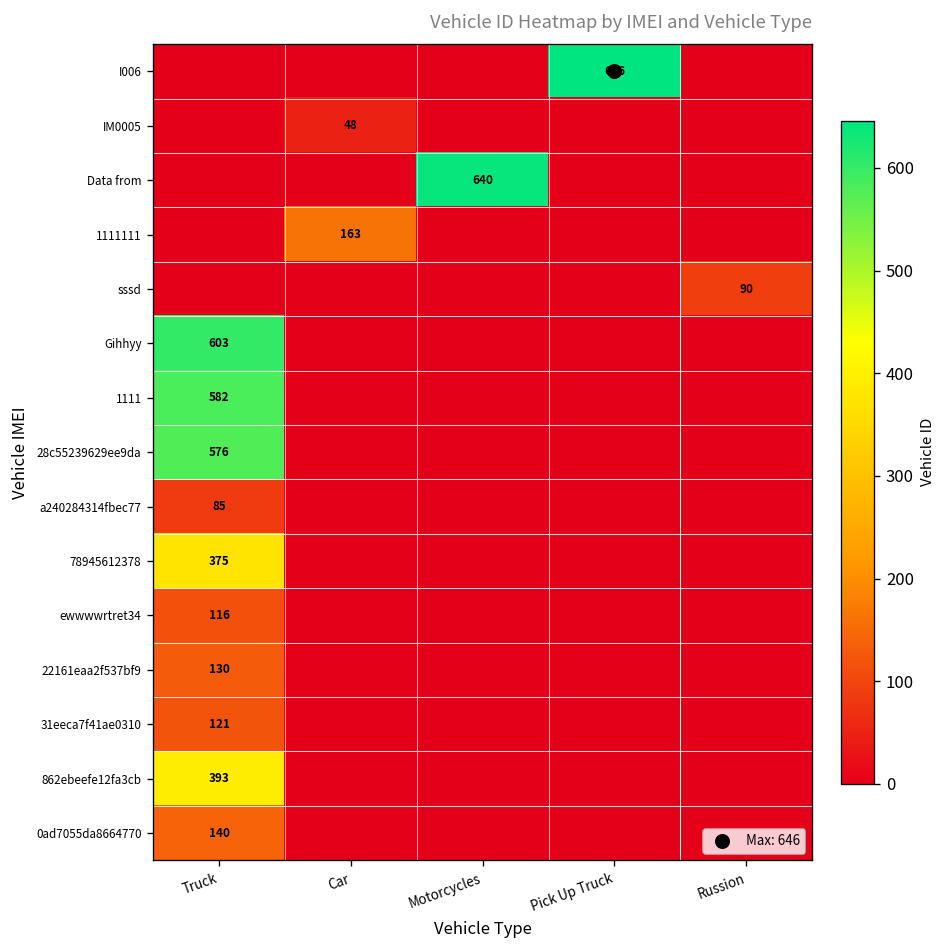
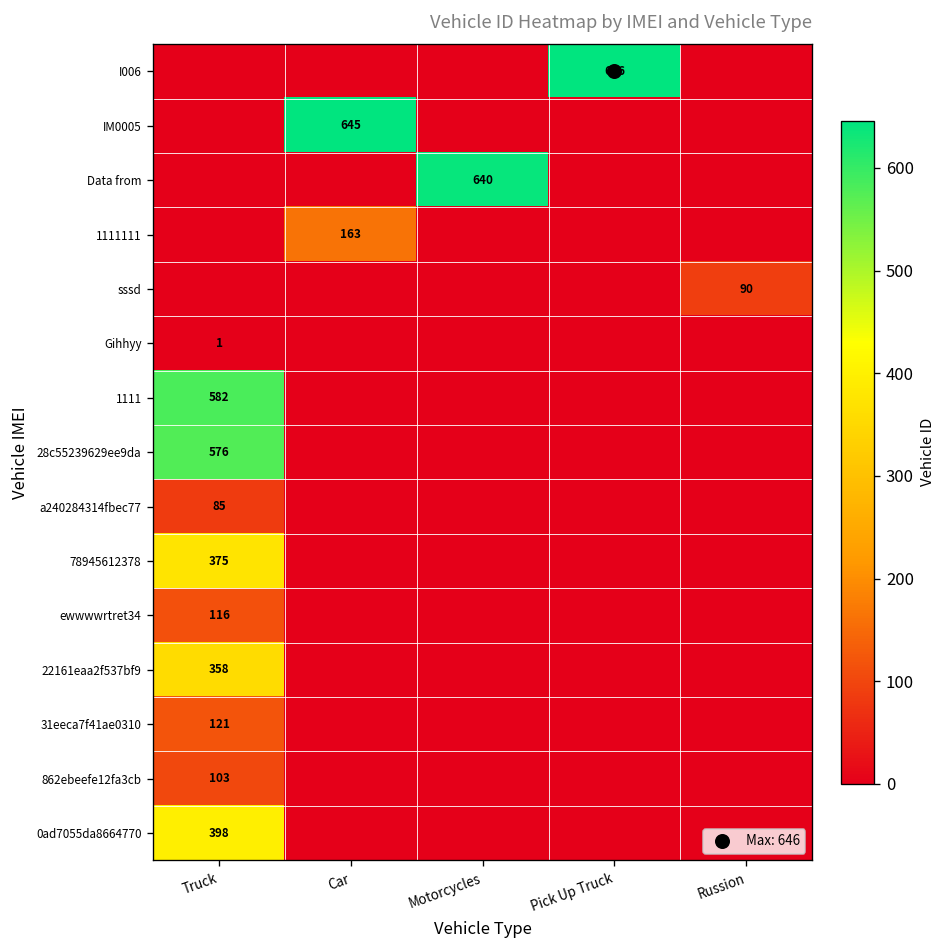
IM0005, Car: 48 -> 645
Gihhyy, Truck: 603 -> 1
22161eaa2f537bf9, Truck: 130 -> 358
862ebeefe12fa3cb, Truck: 393 -> 103
0ad7055da8664770, Truck: 140 -> 398
